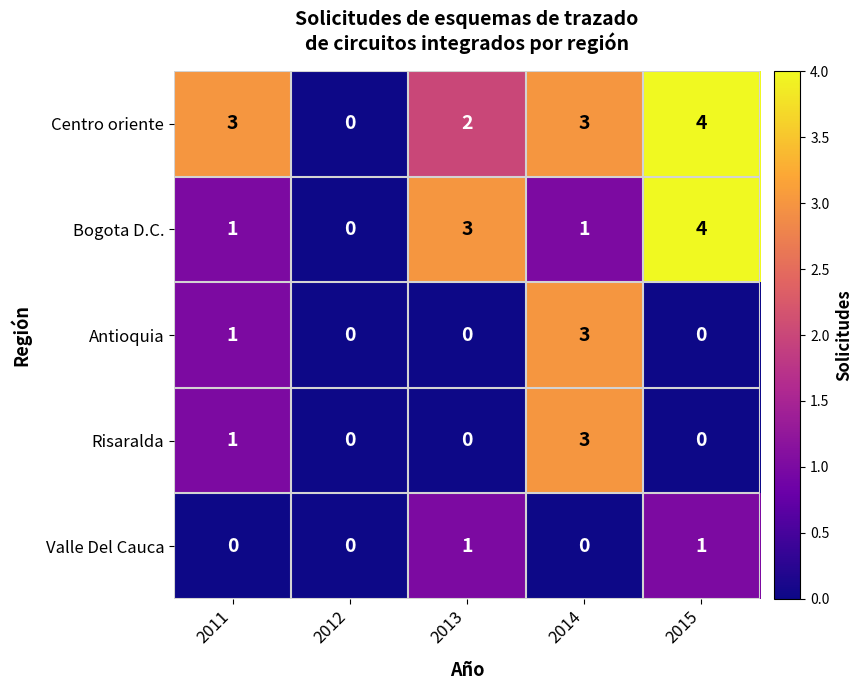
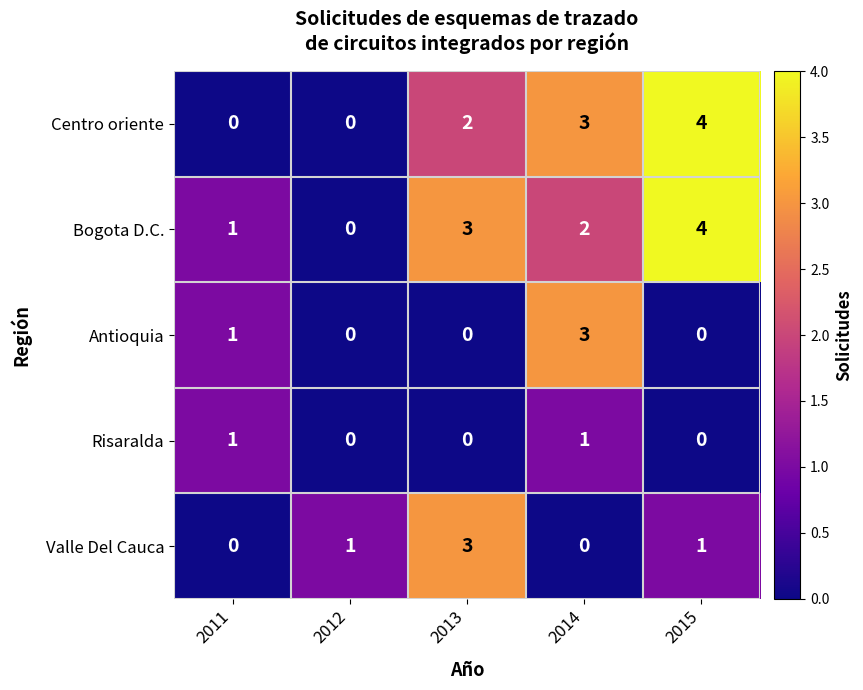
Centro oriente, 2011: 3 -> 0
Bogota D.C., 2014: 1 -> 2
Risaralda, 2014: 3 -> 1
Valle Del Cauca, 2012: 0 -> 1
Valle Del Cauca, 2013: 1 -> 3
